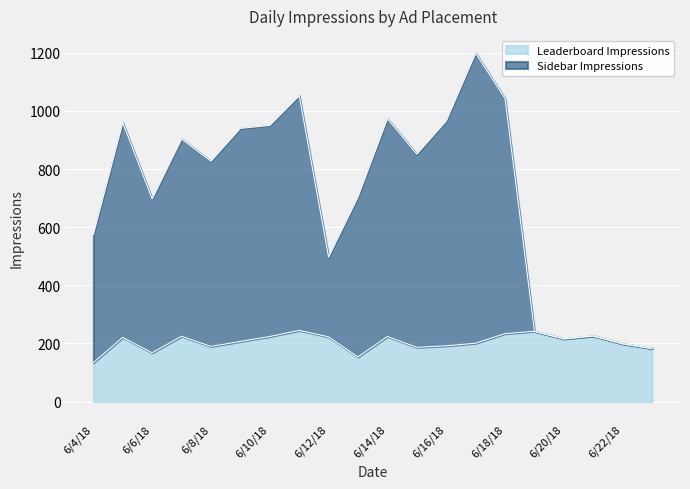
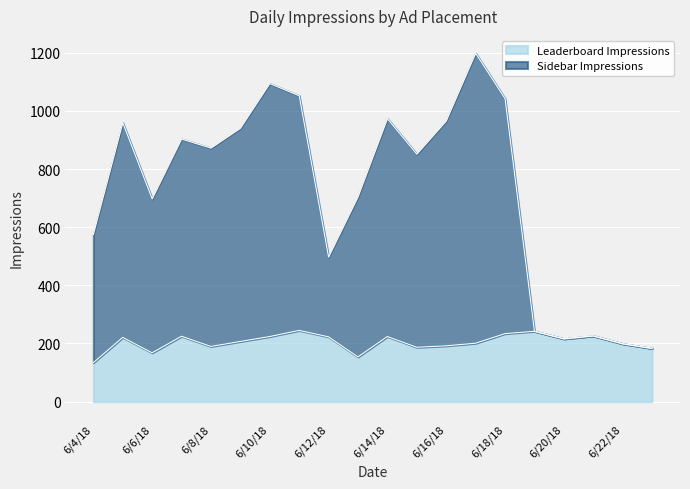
Sidebar Impressions, 6/8/18: 640 -> 680
Sidebar Impressions, 6/10/18: 730 -> 870
